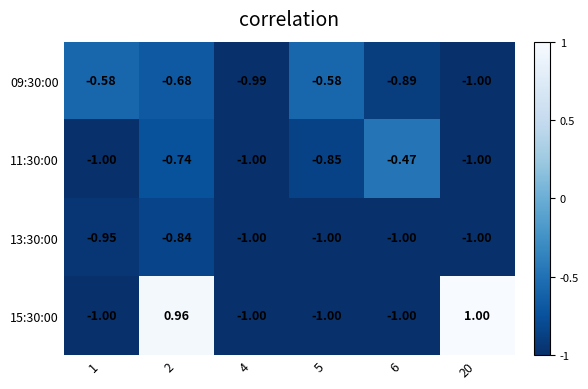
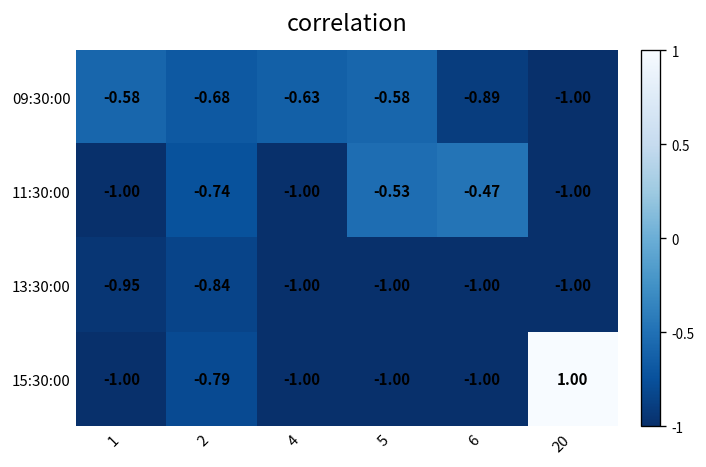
09:30:00, 4: -0.99 -> -0.63
11:30:00, 5: -0.85 -> -0.53
15:30:00, 2: 0.96 -> -0.79
